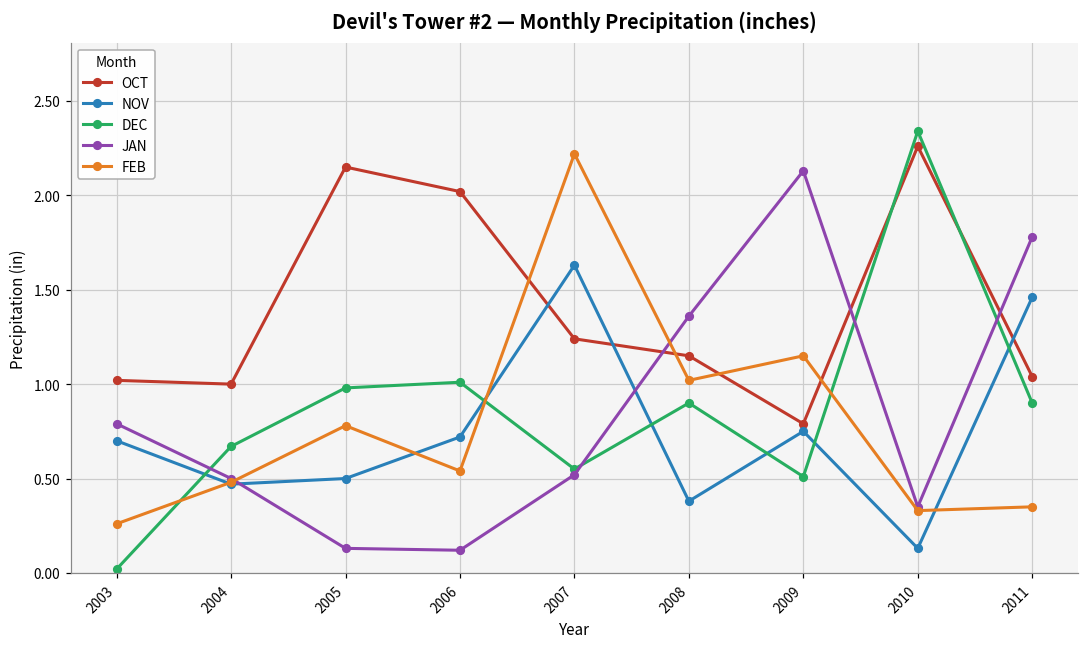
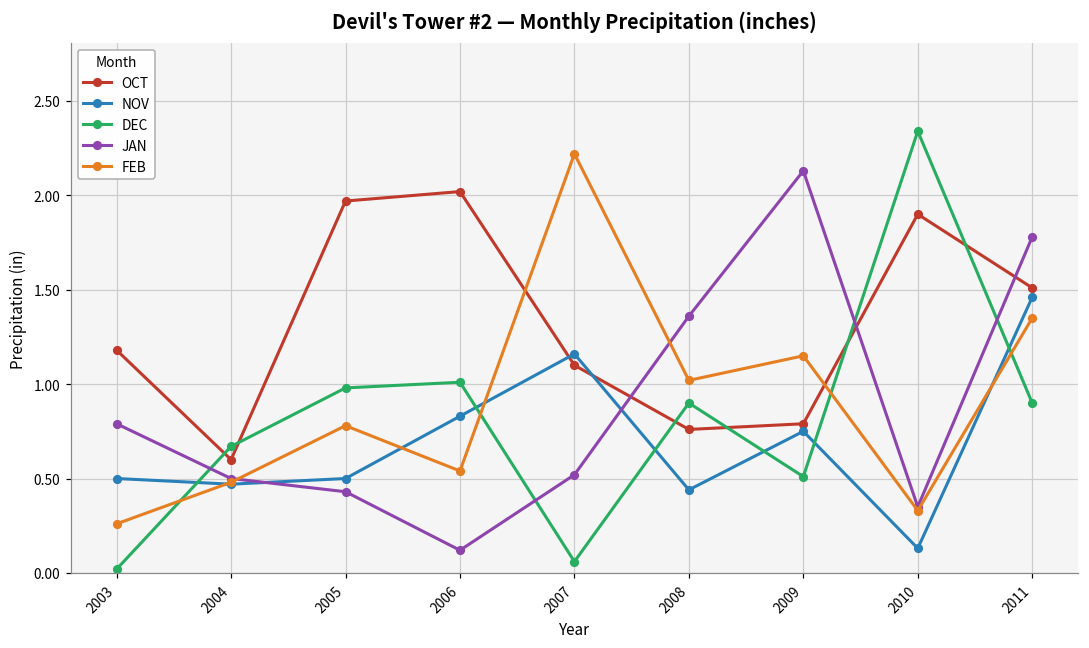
OCT, 2003: 1.02 -> 1.18
NOV, 2003: 0.7 -> 0.5
OCT, 2004: 1.0 -> 0.6
OCT, 2005: 2.15 -> 1.97
JAN, 2005: 0.13 -> 0.43
NOV, 2006: 0.72 -> 0.83
OCT, 2007: 1.24 -> 1.10
NOV, 2007: 1.63 -> 1.16
DEC, 2007: 0.55 -> 0.06
OCT, 2008: 1.15 -> 0.76
NOV, 2008: 0.38 -> 0.44
OCT, 2010: 2.26 -> 1.90
OCT, 2011: 1.04 -> 1.51
FEB, 2011: 0.35 -> 1.35
